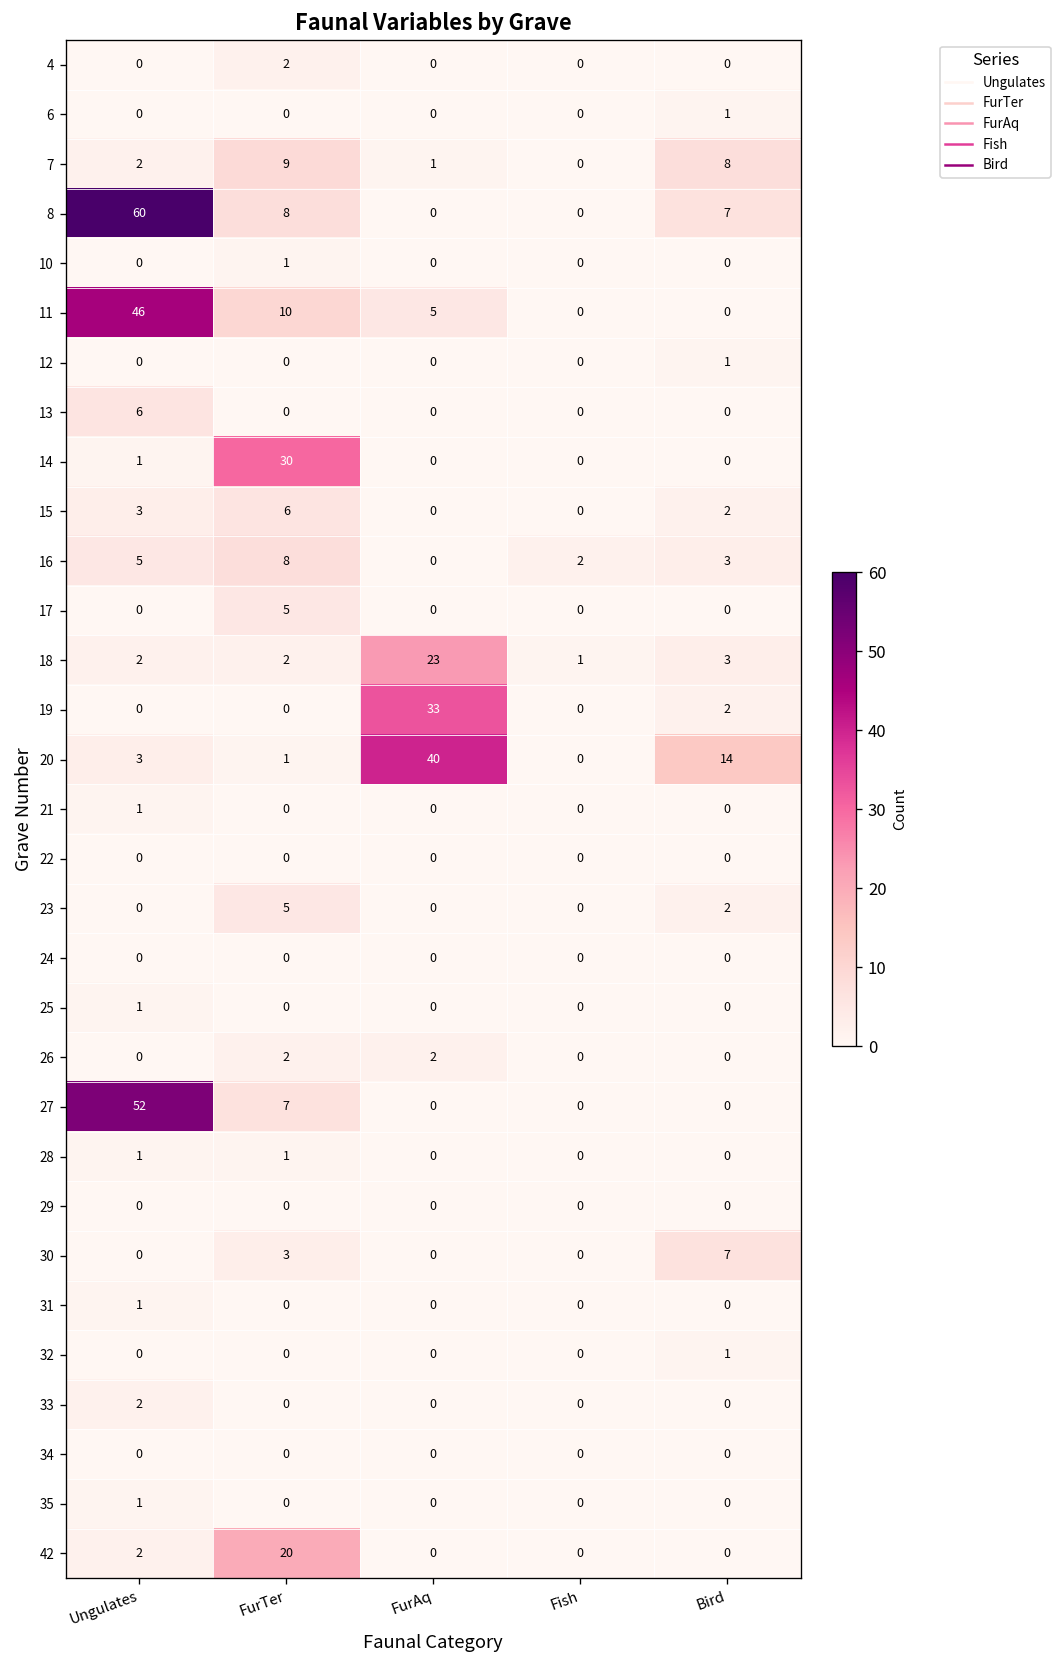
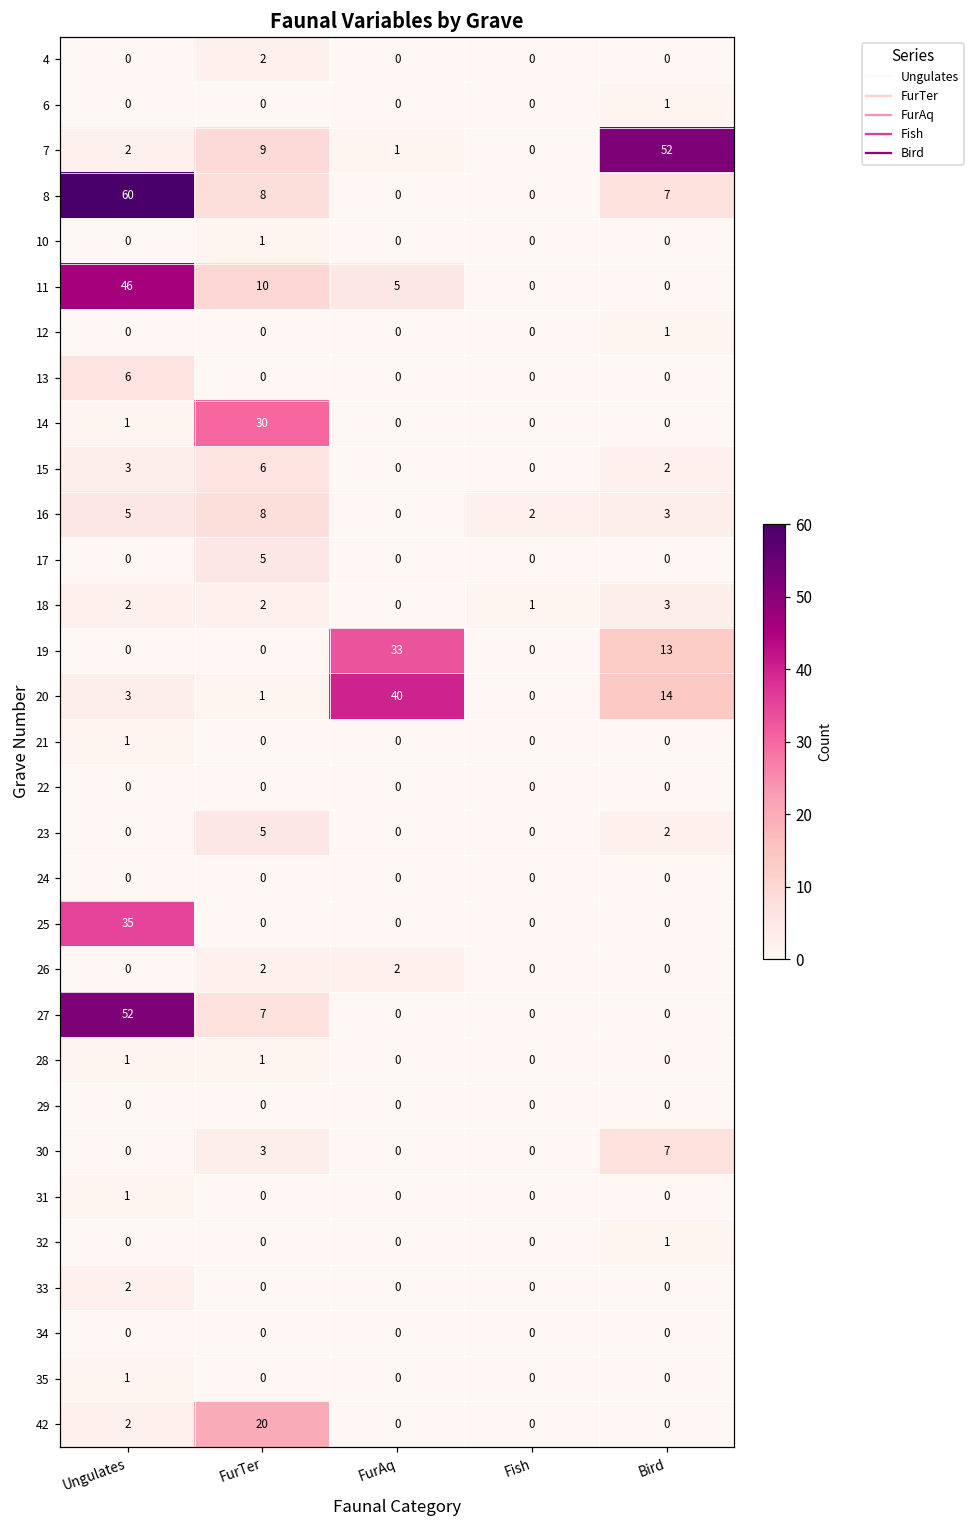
7, Bird: 8 -> 52
18, FurAq: 23 -> 0
19, Bird: 2 -> 13
25, Ungulates: 1 -> 35
